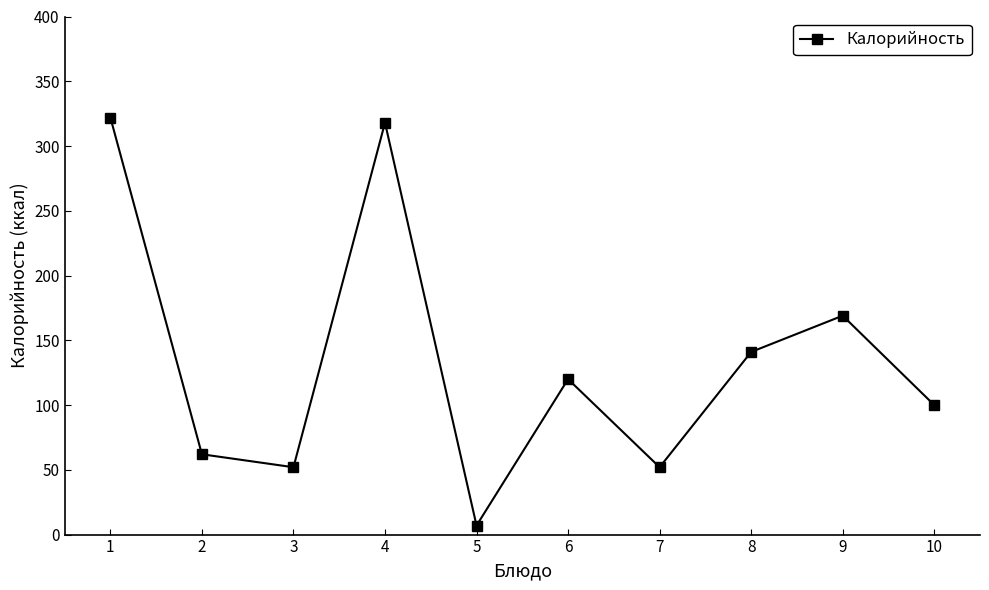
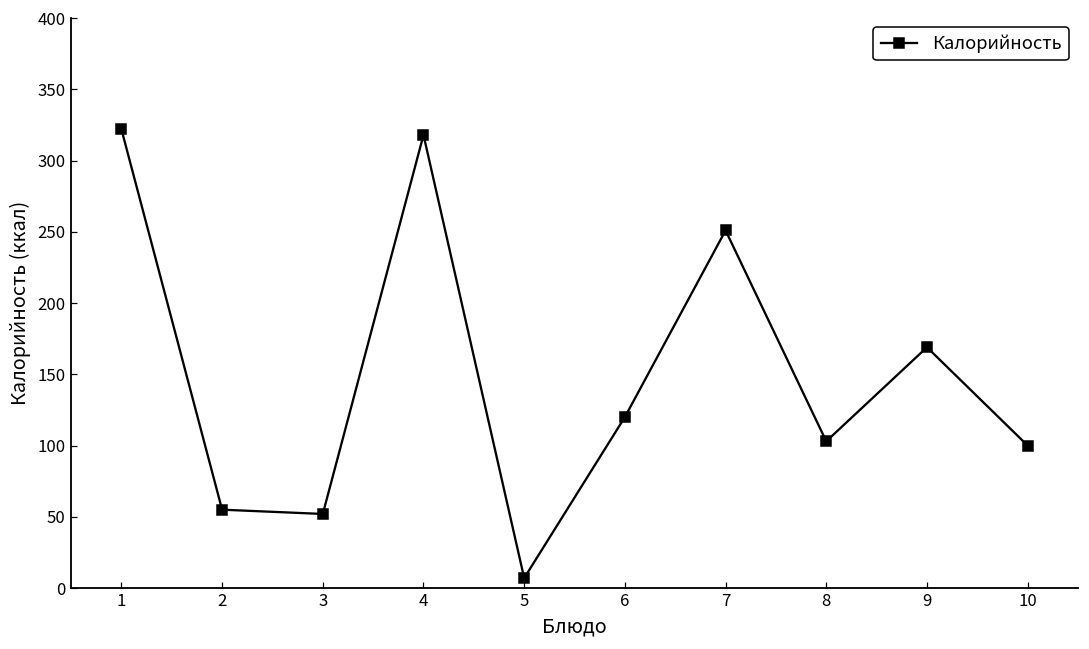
2: 62 -> 55
7: 52 -> 251
8: 141 -> 103
